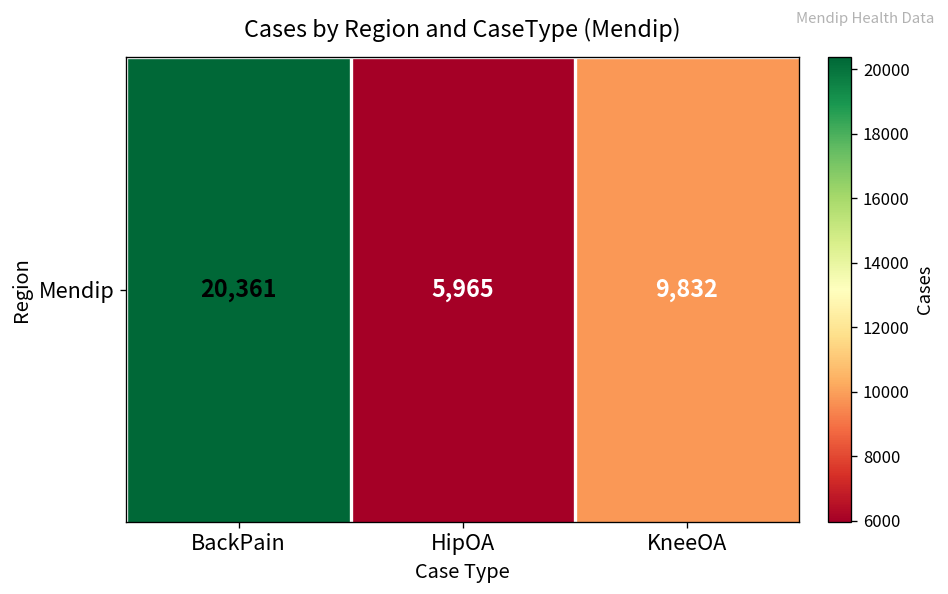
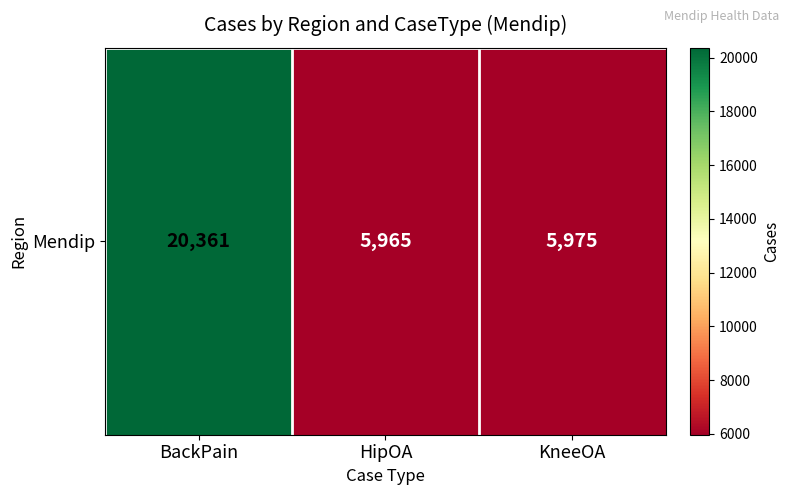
Mendip, KneeOA: 9,832 -> 5,975
